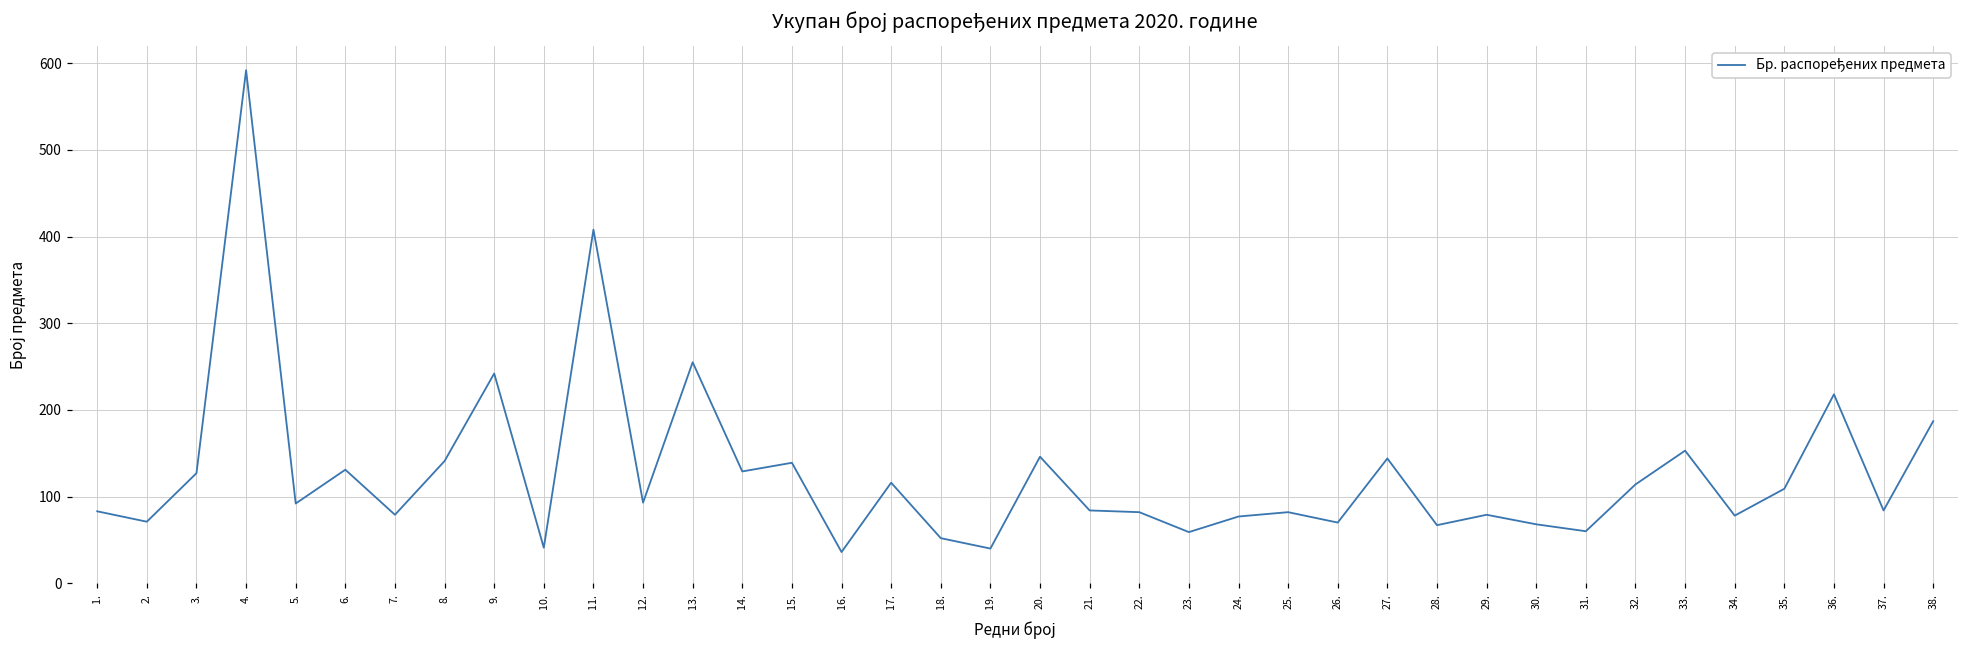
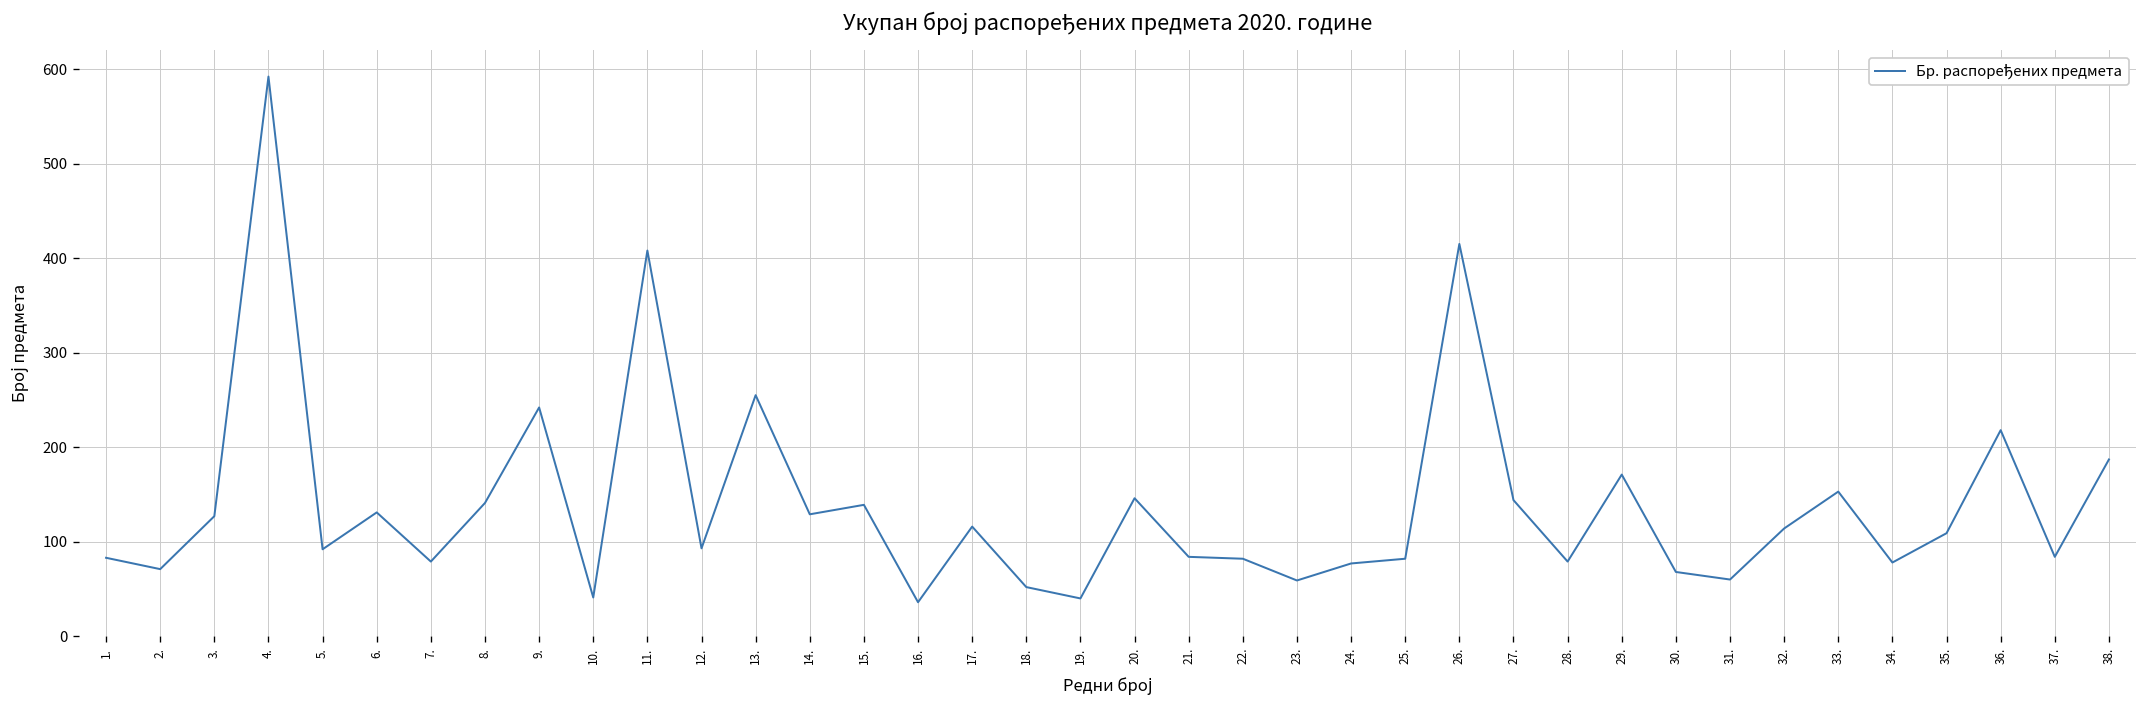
26.: 70 -> 420
28.: 70 -> 80
29.: 80 -> 170
